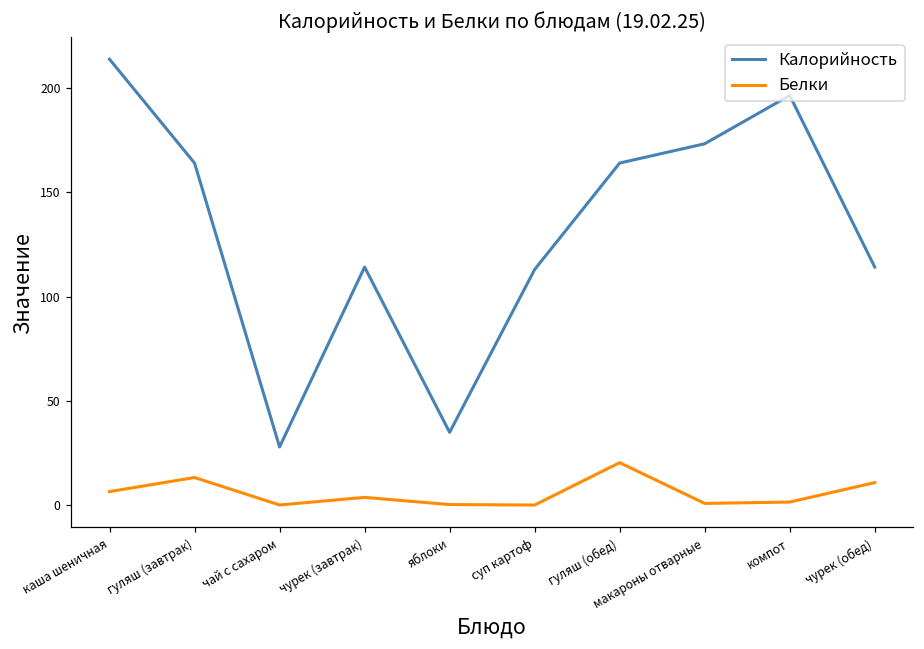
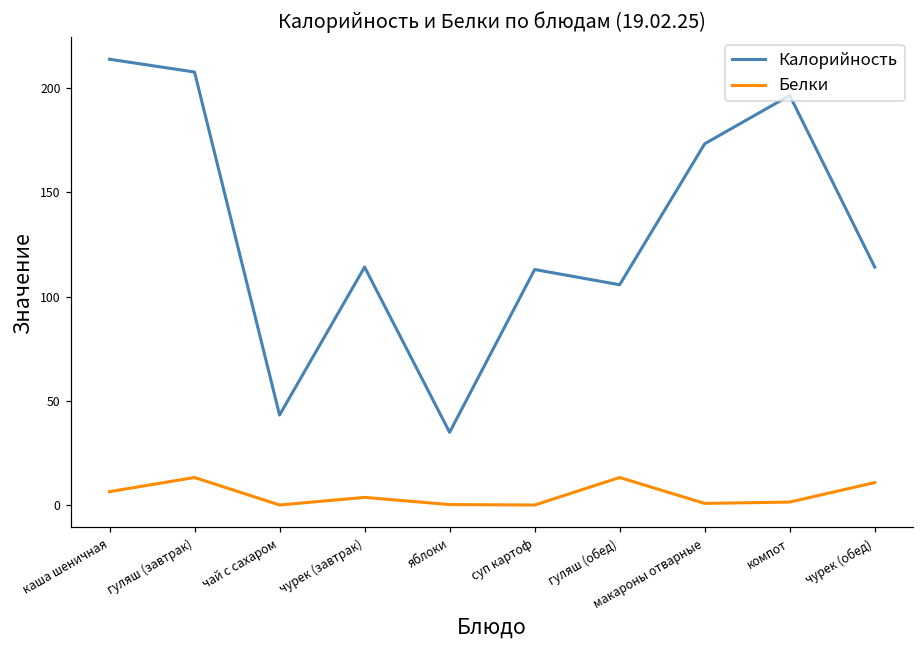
Калорийность, гуляш (завтрак): 164 -> 208
Калорийность, чай с сахаром: 28 -> 43
Калорийность, гуляш (обед): 164 -> 106
Белки, гуляш (обед): 20 -> 13
